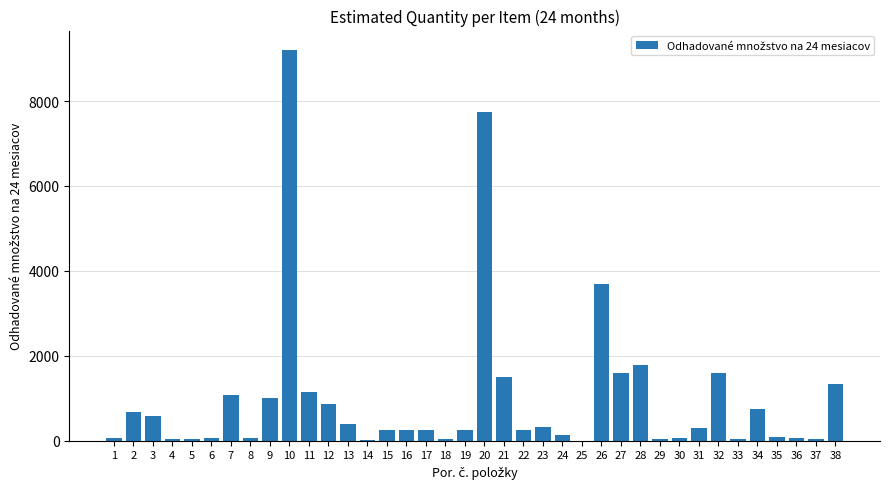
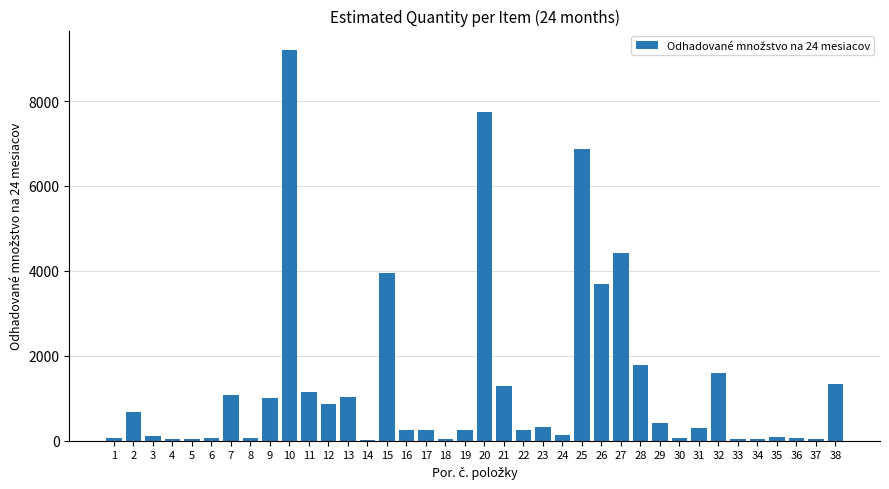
3: 600 -> 100
13: 400 -> 1000
15: 300 -> 4000
21: 1500 -> 1300
25: 0 -> 6900
27: 1600 -> 4400
29: 0 -> 400
34: 700 -> 100
